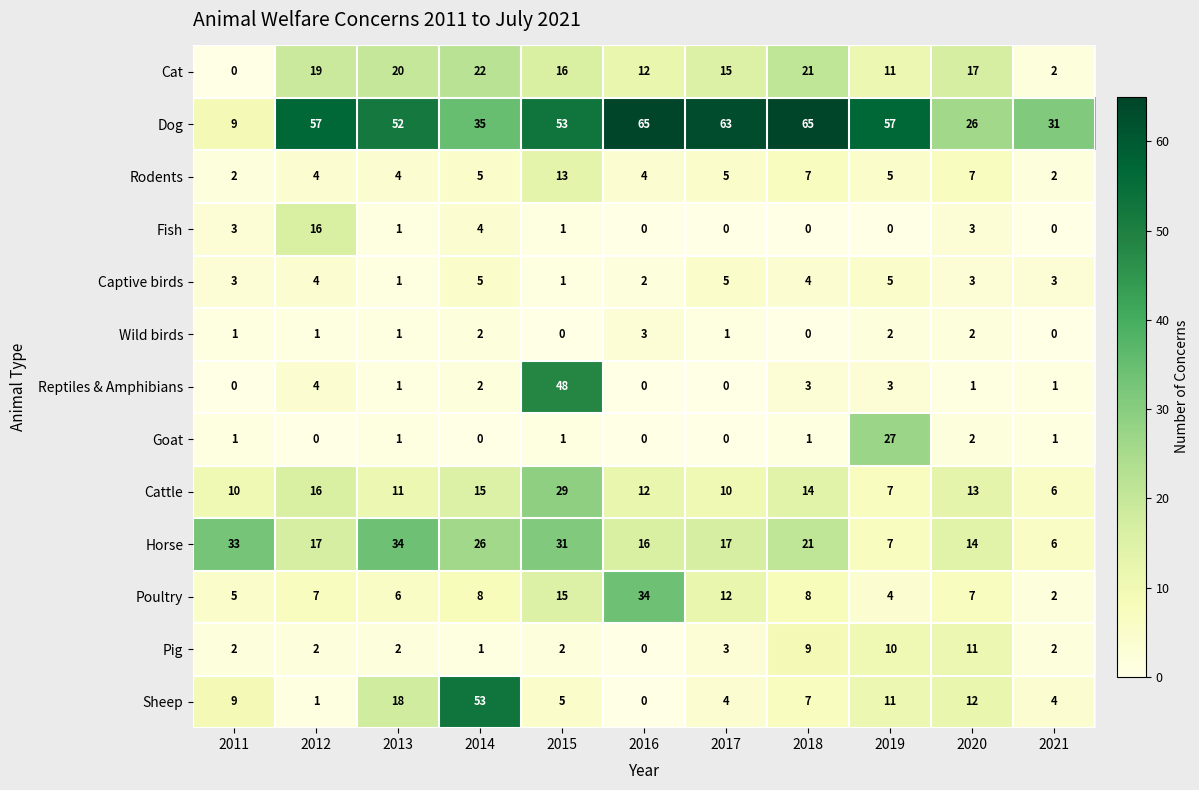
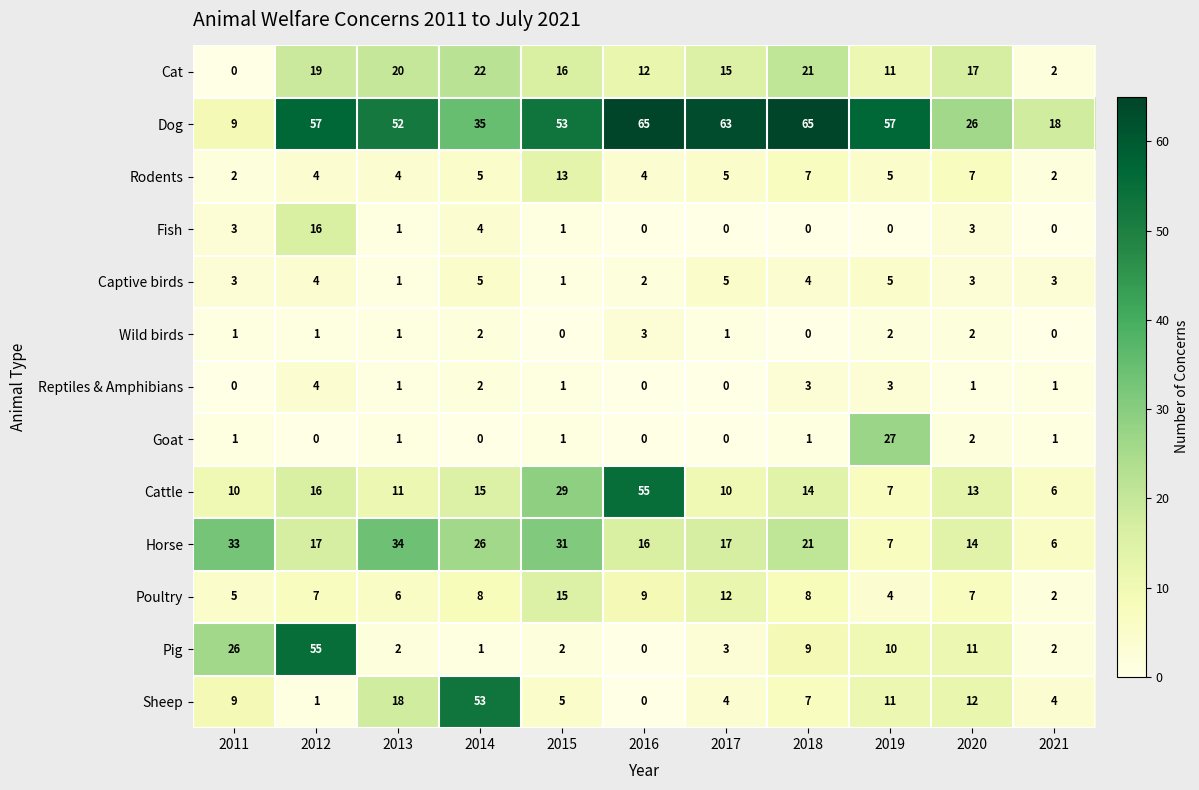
Dog, 2021: 31 -> 18
Reptiles & Amphibians, 2015: 48 -> 1
Cattle, 2016: 12 -> 55
Poultry, 2016: 34 -> 9
Pig, 2011: 2 -> 26
Pig, 2012: 2 -> 55
